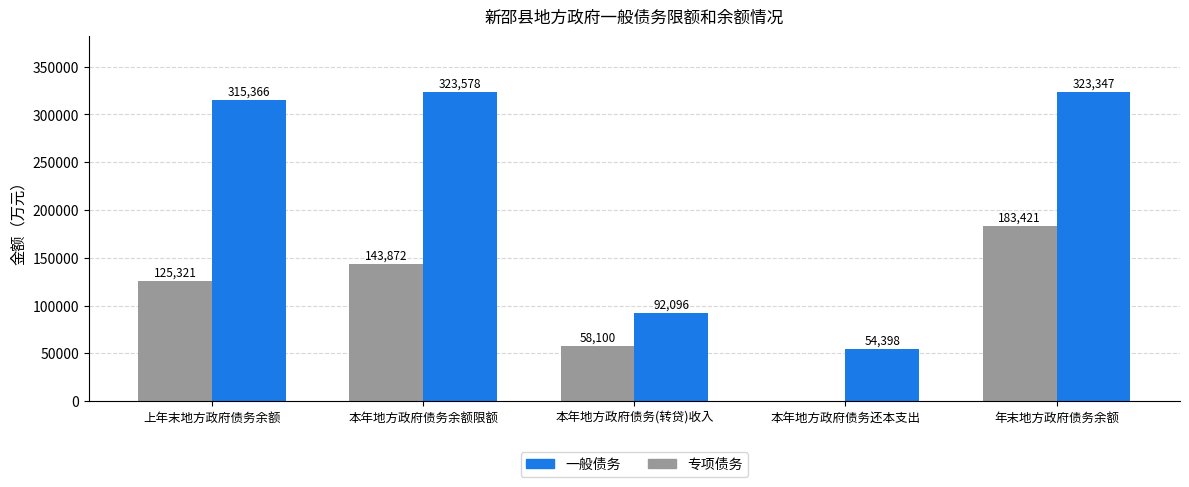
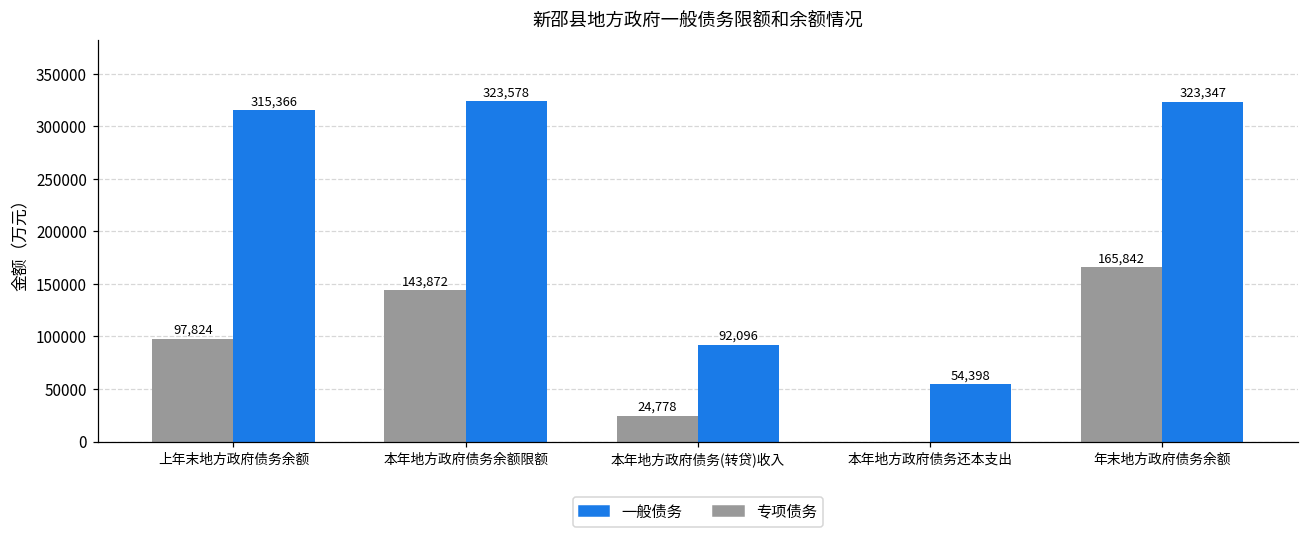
专项债务, 上年末地方政府债务余额: 125,321 -> 97,824
专项债务, 本年地方政府债务(转贷)收入: 58,100 -> 24,778
专项债务, 年末地方政府债务余额: 183,421 -> 165,842
